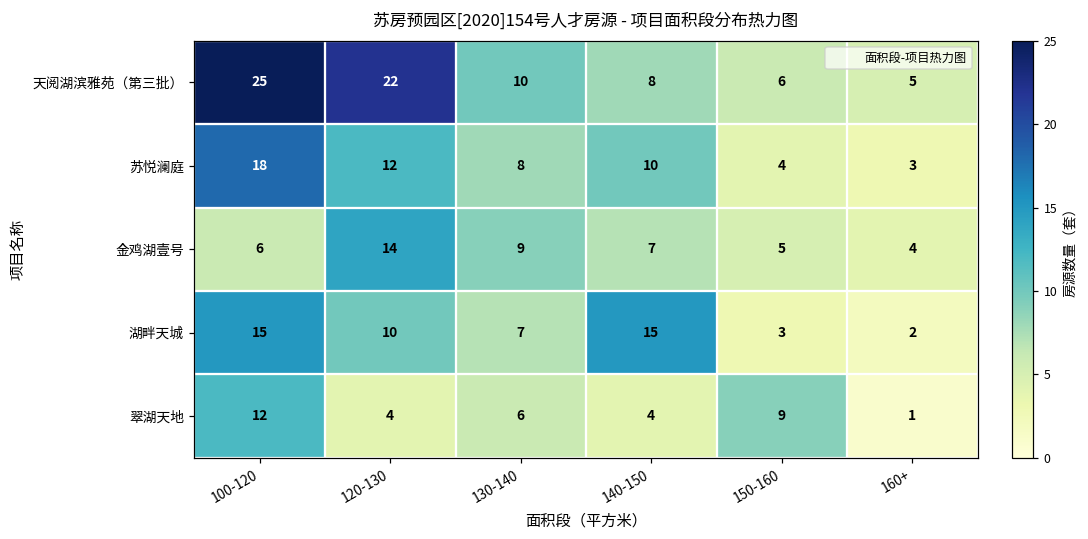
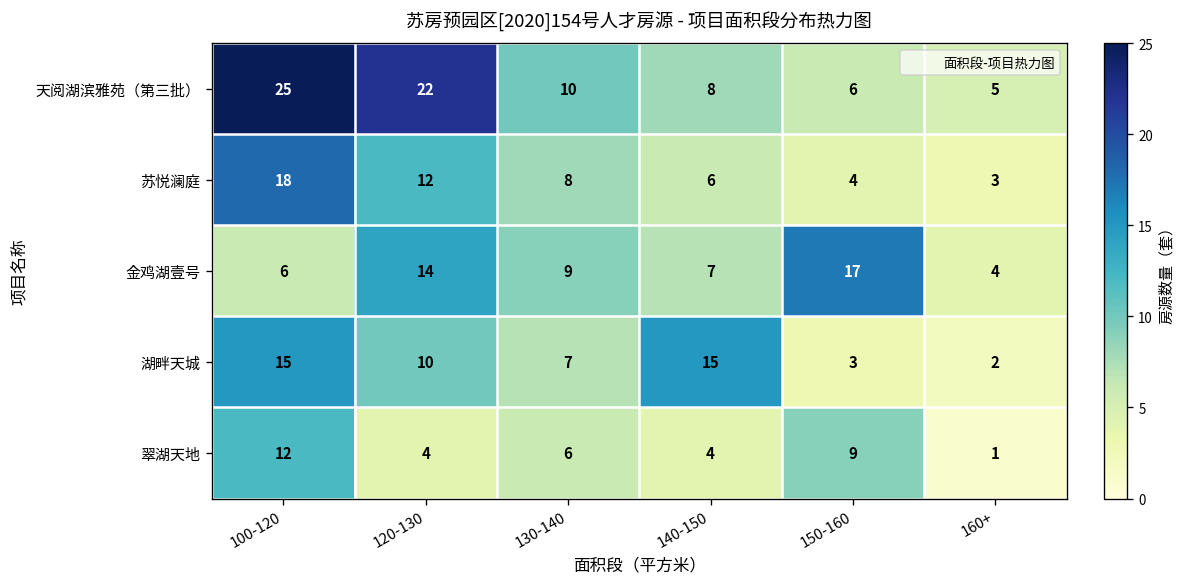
苏悦澜庭, 140-150: 10 -> 6
金鸡湖壹号, 150-160: 5 -> 17
